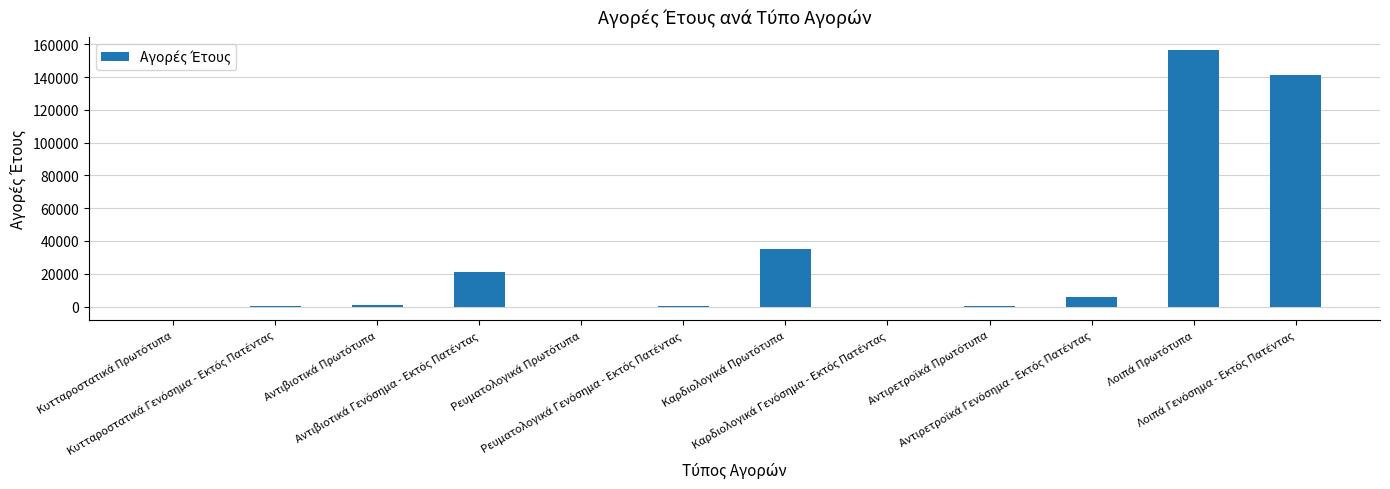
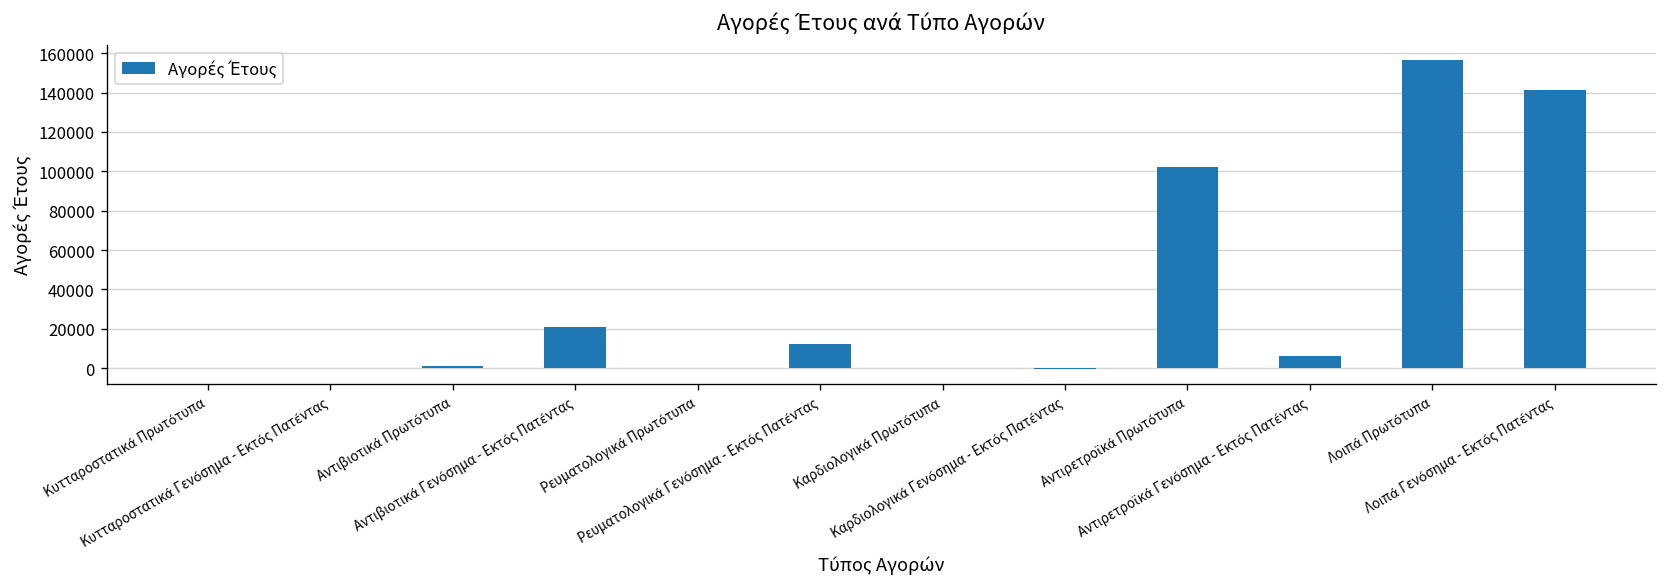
Ρευματολογικά Γενόσημα - Εκτός Πατέντας: 1000 -> 12000
Καρδιολογικά Πρωτότυπα: 35000 -> 0
Αντιρετροϊκά Πρωτότυπα: 0 -> 102000
